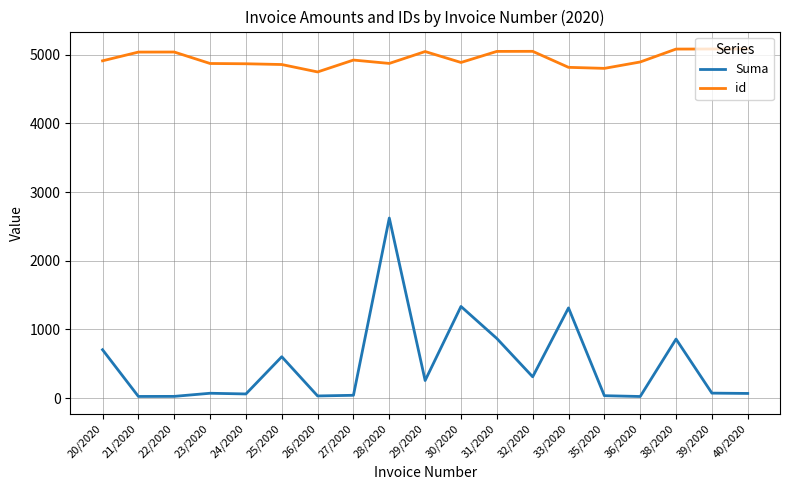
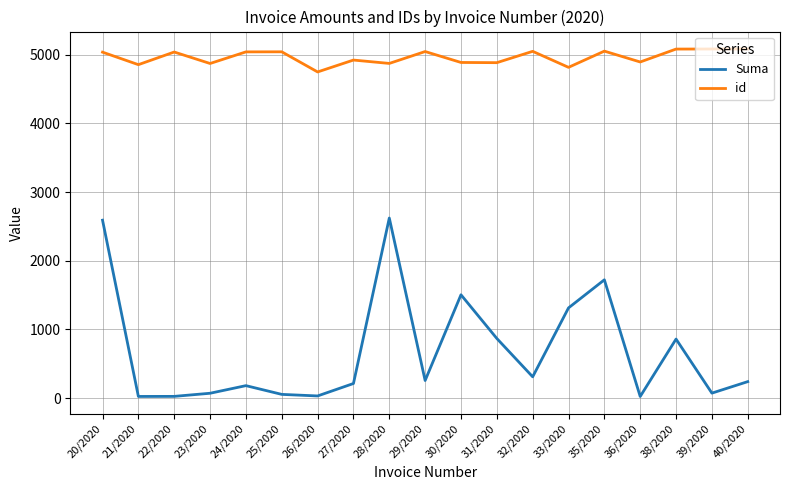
Suma, 20/2020: 700 -> 2600
id, 20/2020: 4900 -> 5000
id, 21/2020: 5000 -> 4900
Suma, 24/2020: 100 -> 200
id, 24/2020: 4900 -> 5000
Suma, 25/2020: 600 -> 100
id, 25/2020: 4900 -> 5000
Suma, 27/2020: 0 -> 200
Suma, 30/2020: 1300 -> 1500
id, 31/2020: 5000 -> 4900
Suma, 35/2020: 0 -> 1700
id, 35/2020: 4800 -> 5100
Suma, 40/2020: 100 -> 200
